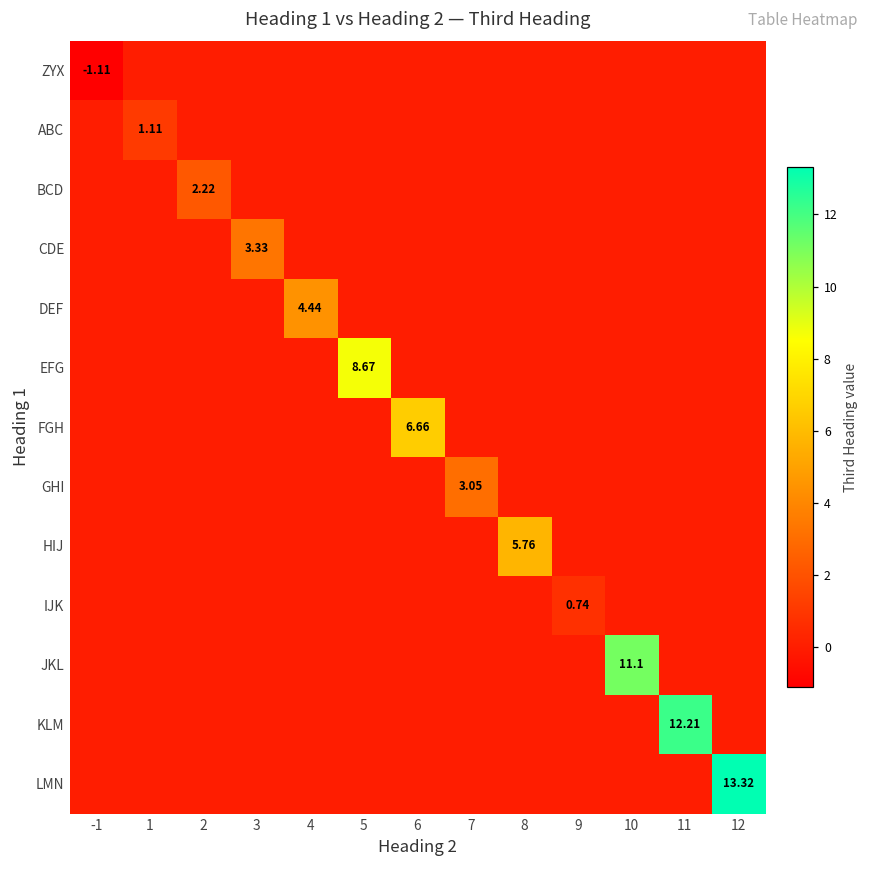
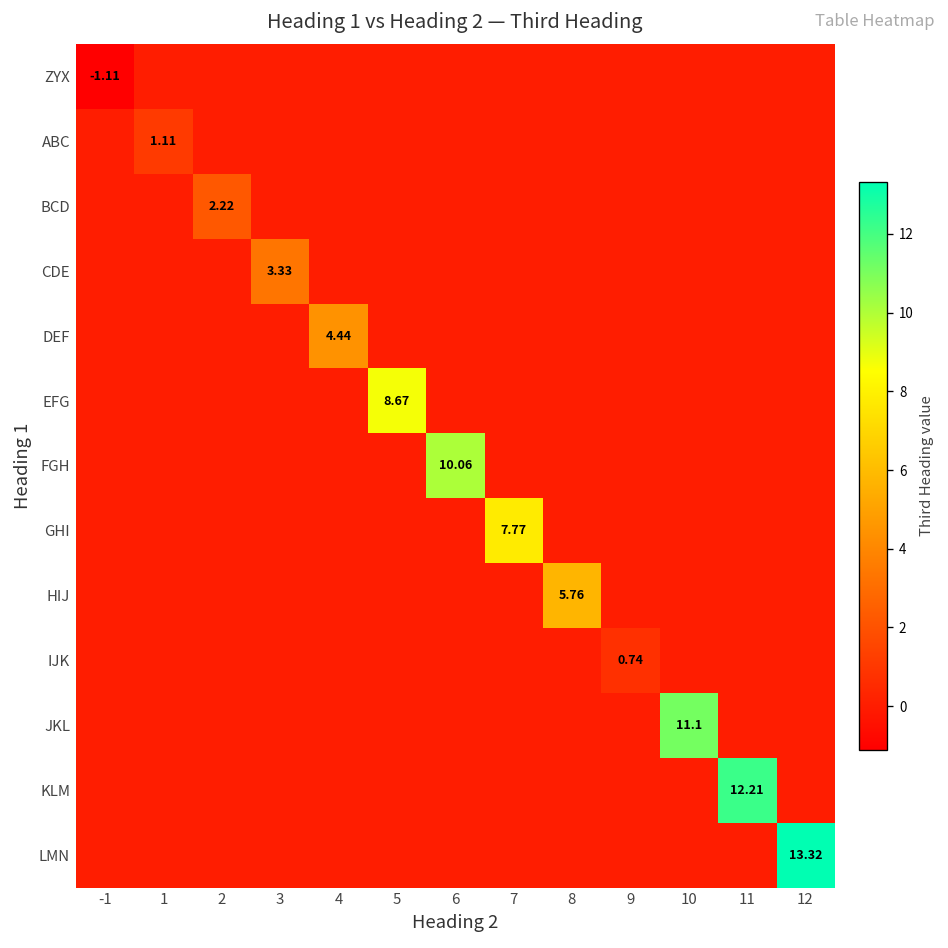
FGH, 6: 6.66 -> 10.06
GHI, 7: 3.05 -> 7.77
